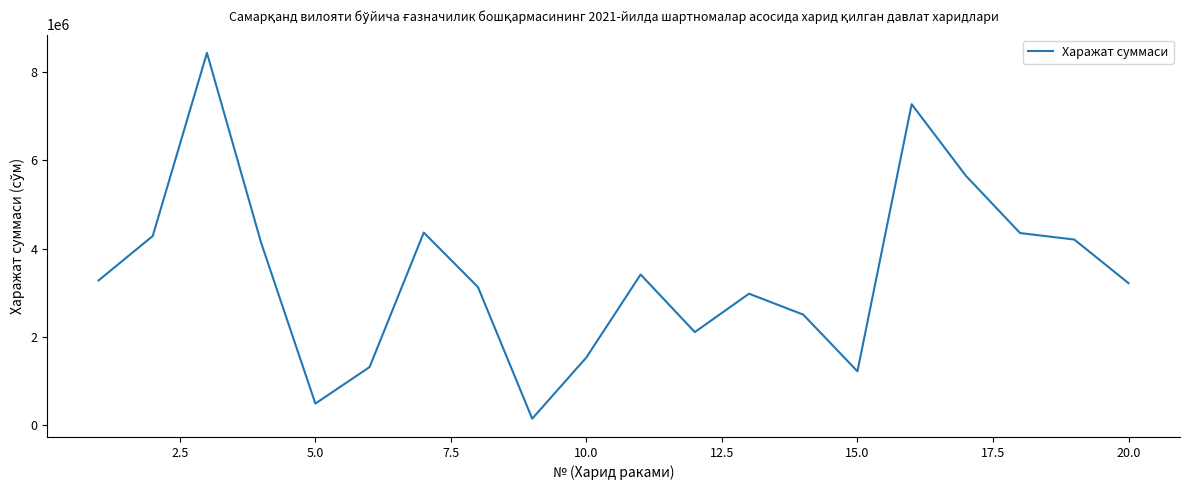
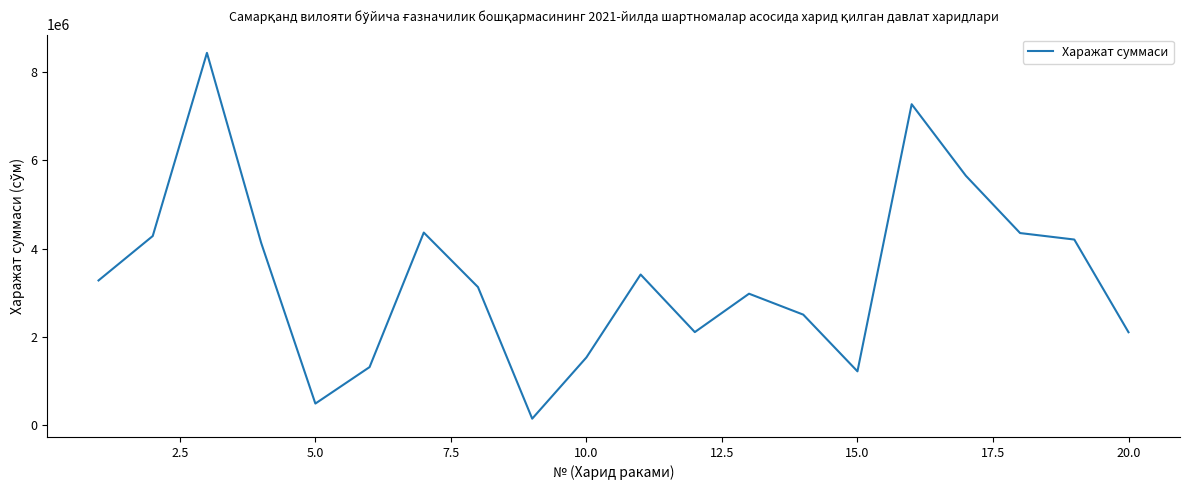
20.0: 3200000 -> 2100000
